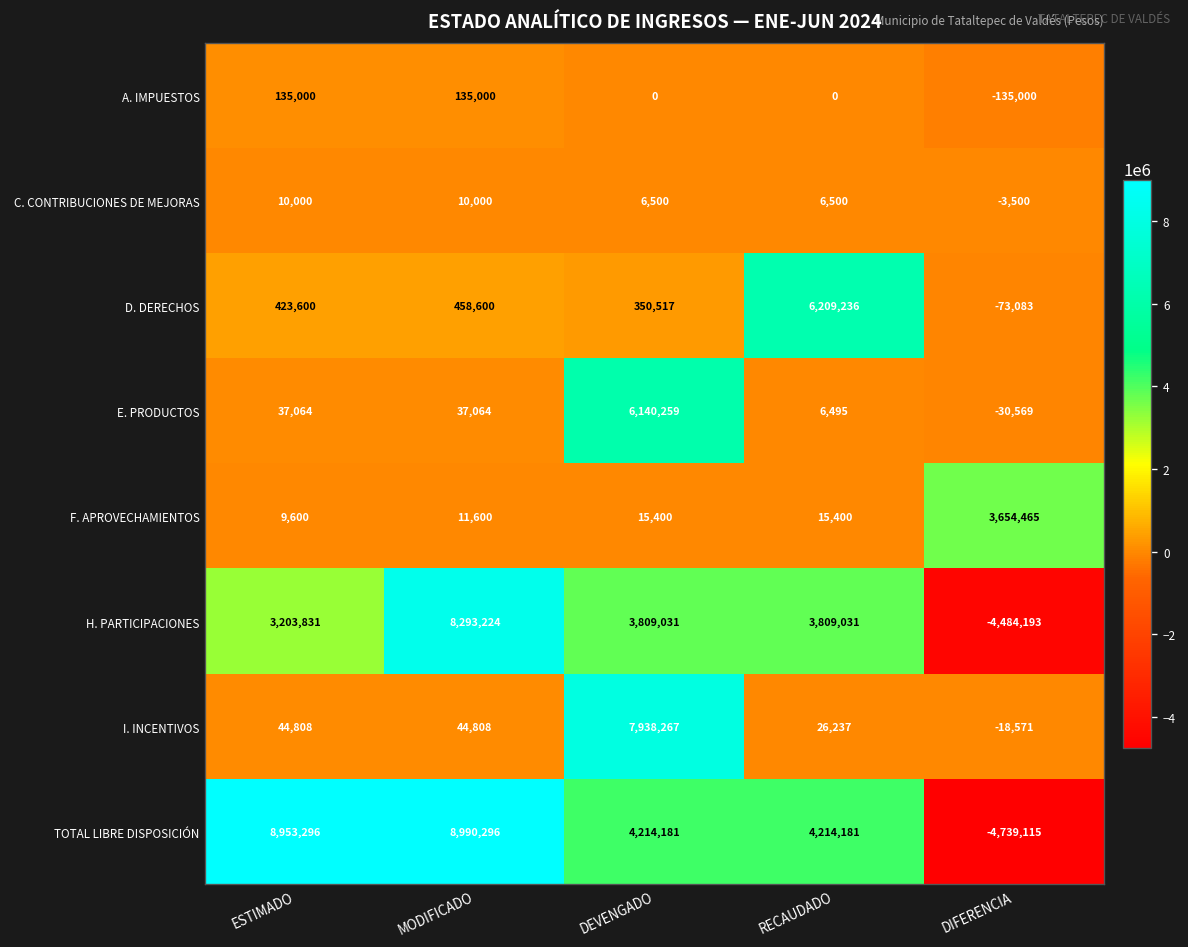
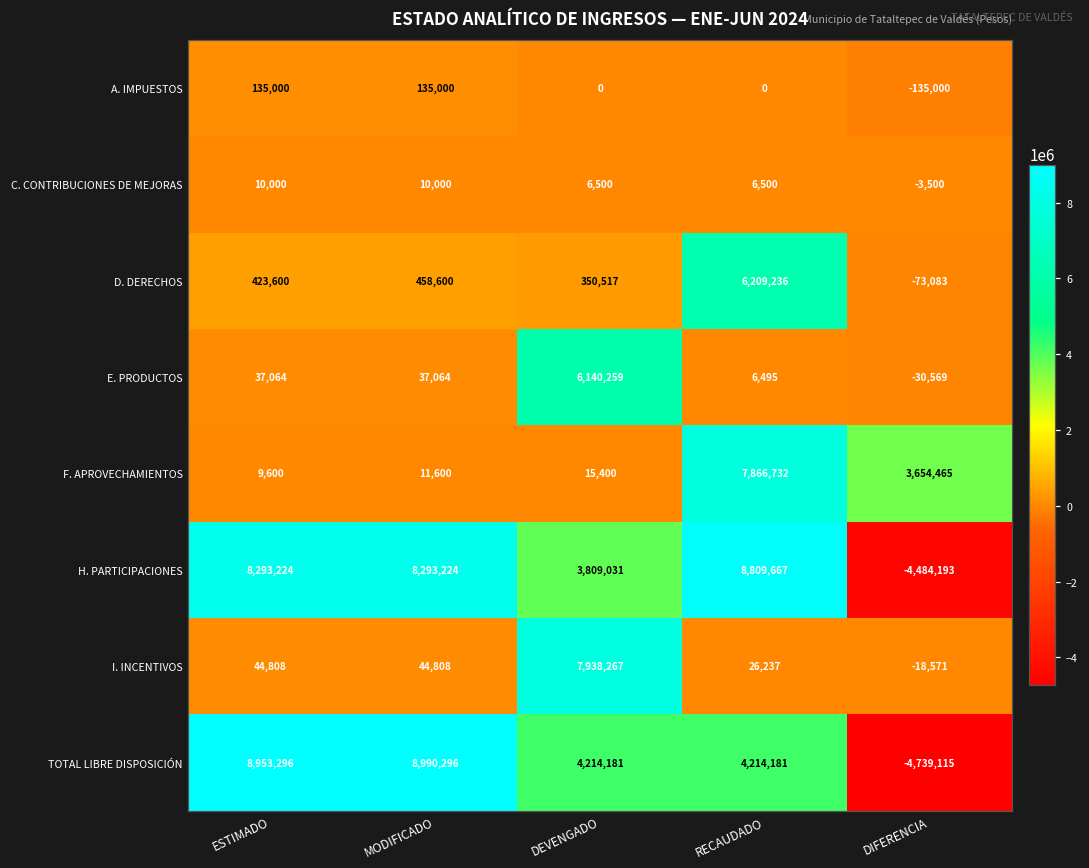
F. APROVECHAMIENTOS, RECAUDADO: 15,400 -> 7,866,732
H. PARTICIPACIONES, ESTIMADO: 3,203,831 -> 8,293,224
H. PARTICIPACIONES, RECAUDADO: 3,809,031 -> 8,809,667
